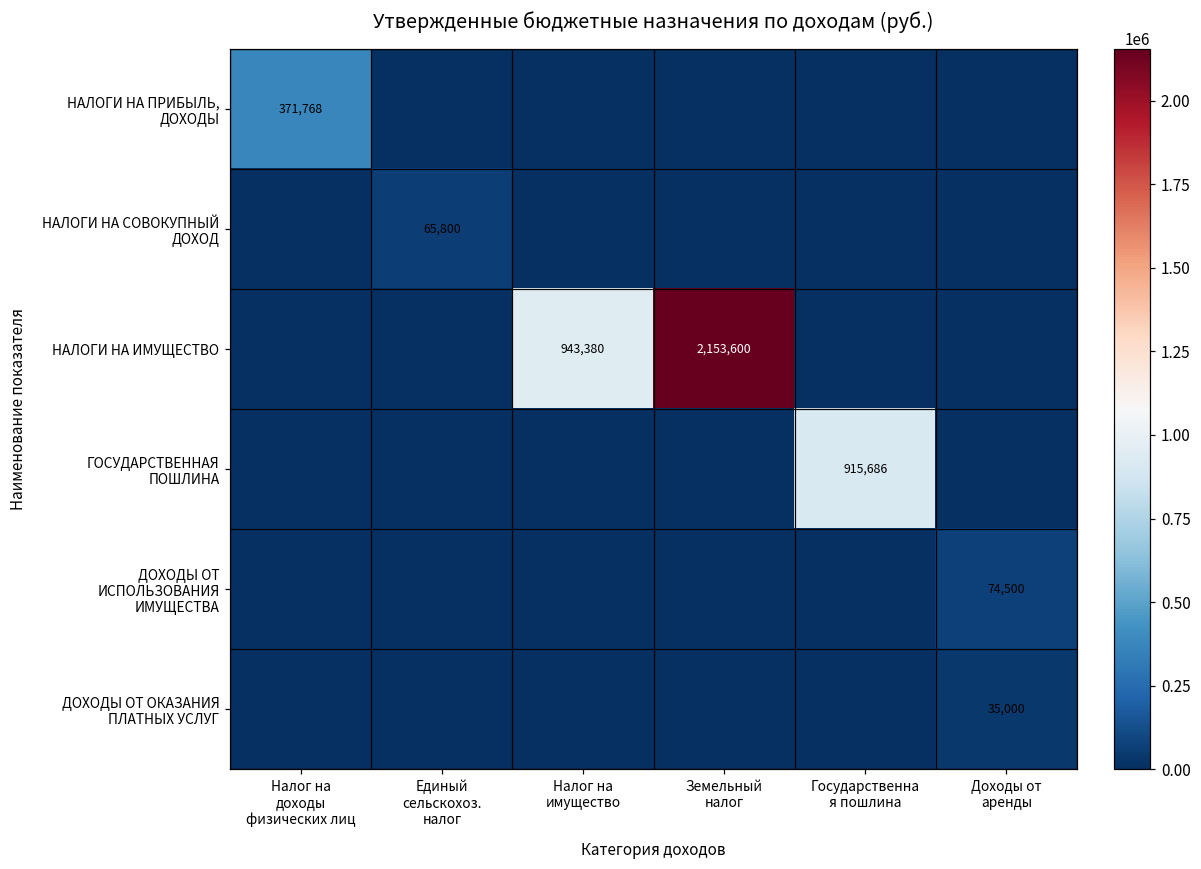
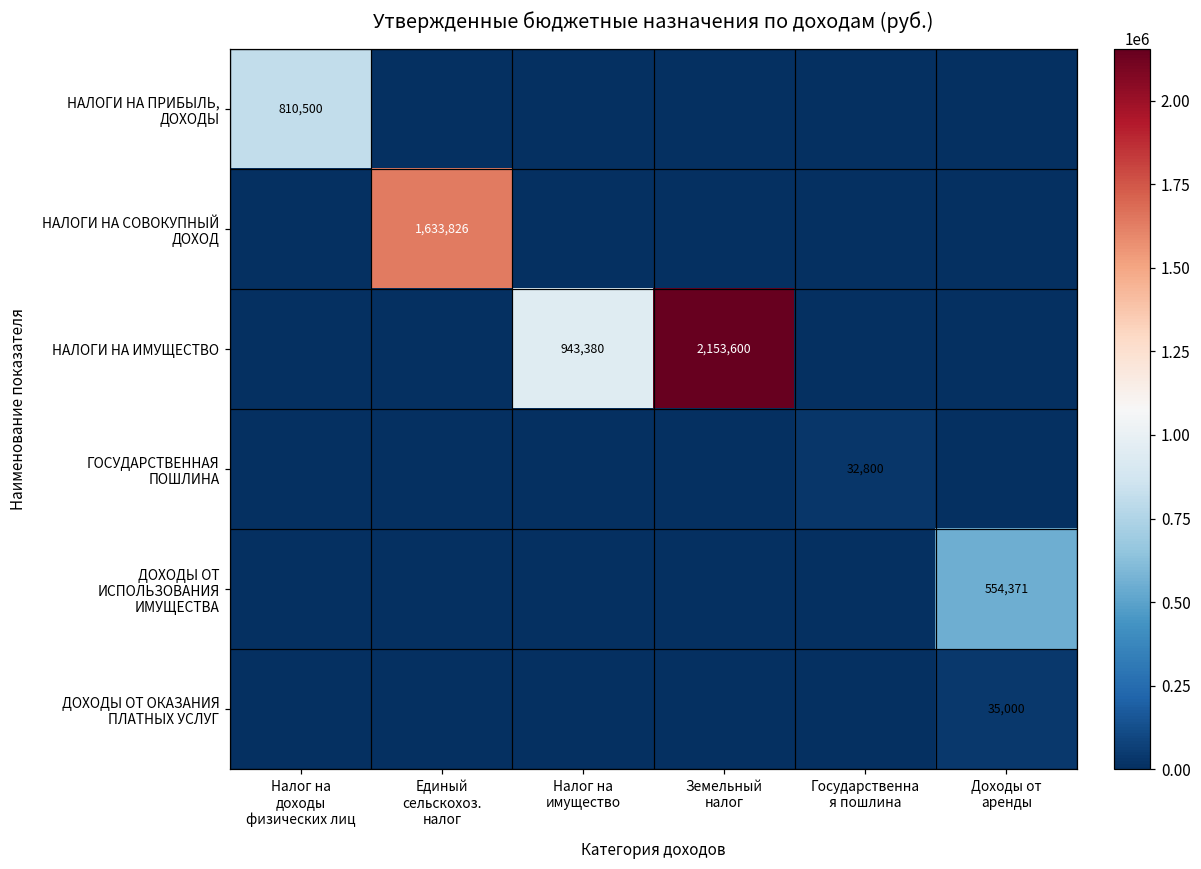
НАЛОГИ НА ПРИБЫЛЬ, ДОХОДЫ, Налог на доходы физических лиц: 371,768 -> 810,500
НАЛОГИ НА СОВОКУПНЫЙ ДОХОД, Единый сельскохоз. налог: 65,800 -> 1,633,826
ГОСУДАРСТВЕННАЯ ПОШЛИНА, Государственна я пошлина: 915,686 -> 32,800
ДОХОДЫ ОТ ИСПОЛЬЗОВАНИЯ ИМУЩЕСТВА, Доходы от аренды: 74,500 -> 554,371
